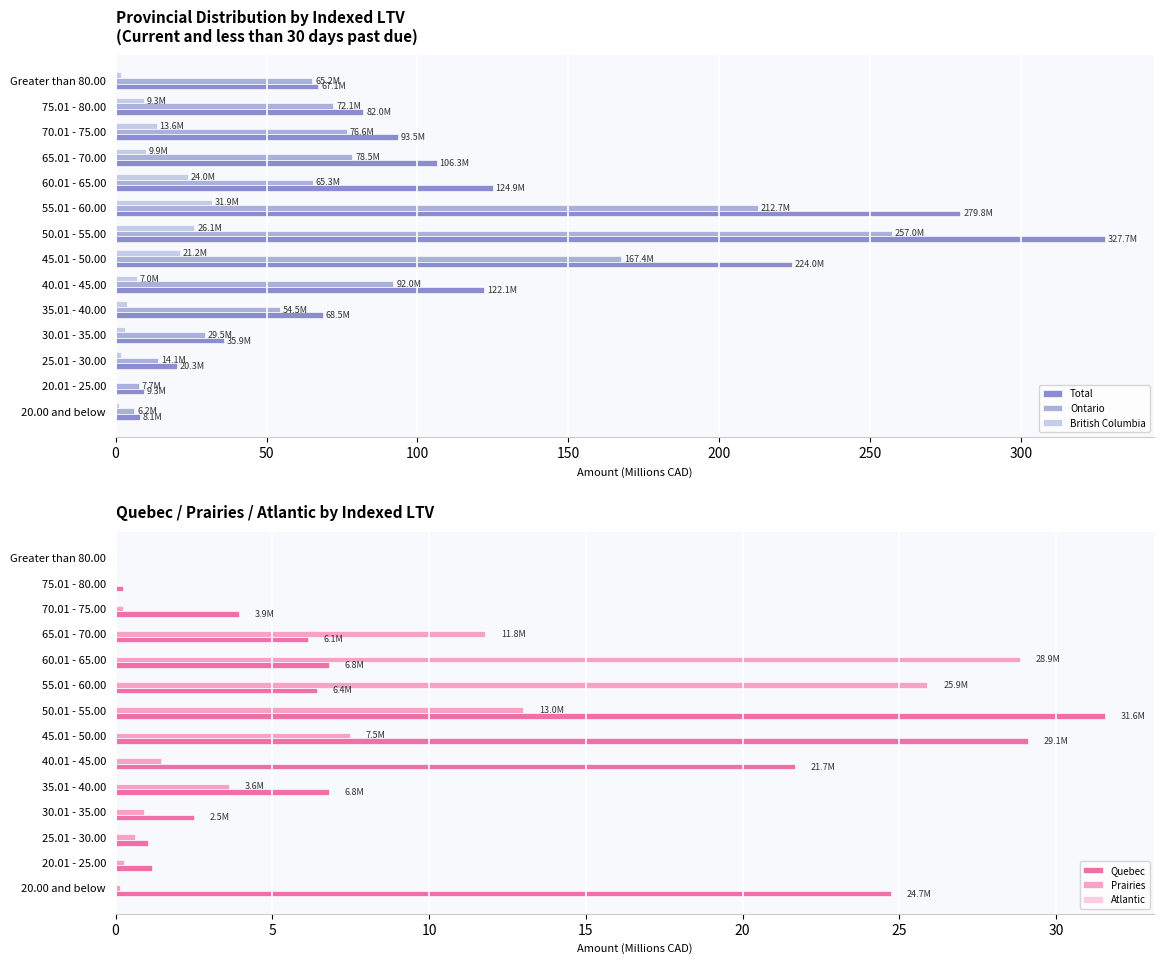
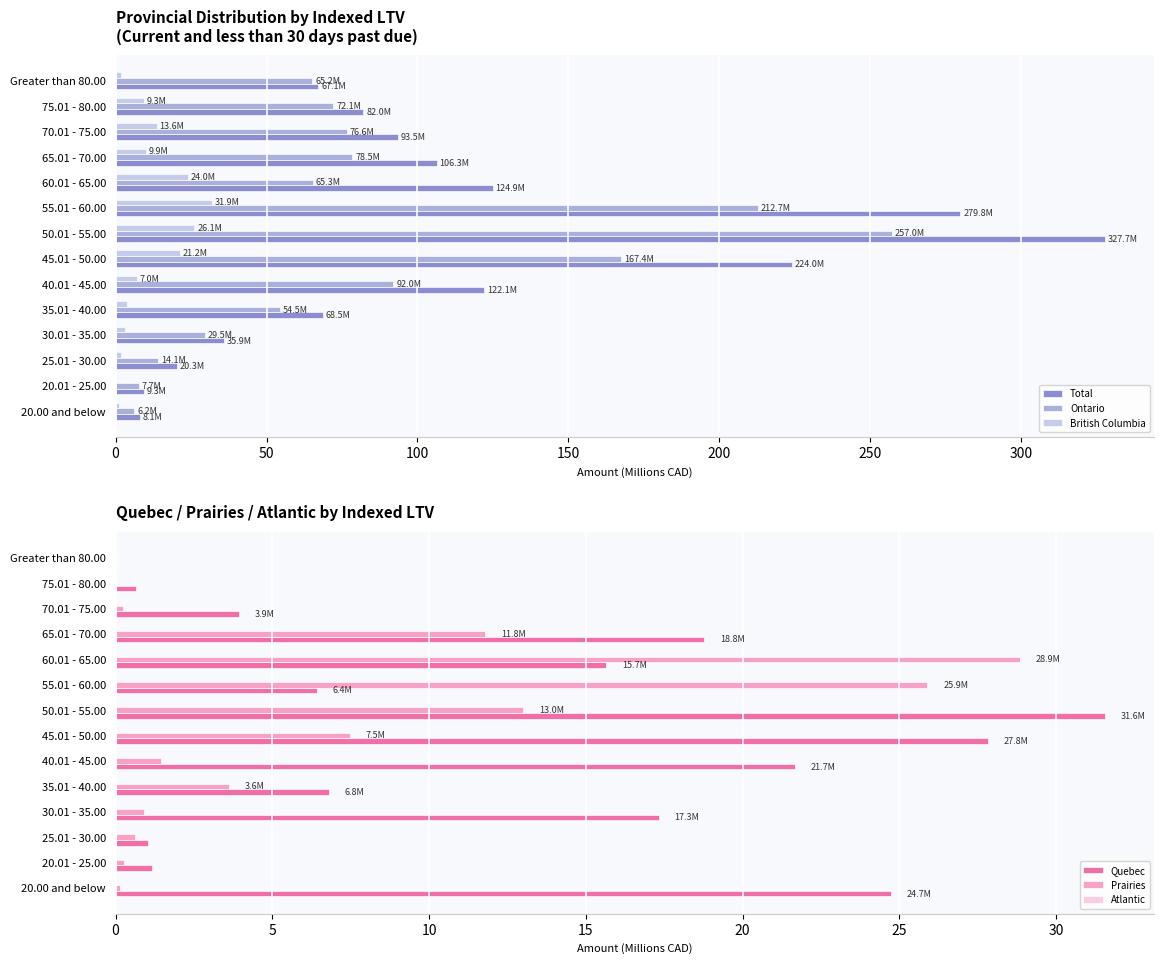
Quebec / Prairies / Atlantic by Indexed LTV, Quebec, 75.01 - 80.00: 0.2 -> 0.7
Quebec / Prairies / Atlantic by Indexed LTV, Quebec, 65.01 - 70.00: 6.1M -> 18.8M
Quebec / Prairies / Atlantic by Indexed LTV, Quebec, 60.01 - 65.00: 6.8M -> 15.7M
Quebec / Prairies / Atlantic by Indexed LTV, Quebec, 45.01 - 50.00: 29.1M -> 27.8M
Quebec / Prairies / Atlantic by Indexed LTV, Quebec, 30.01 - 35.00: 2.5M -> 17.3M
